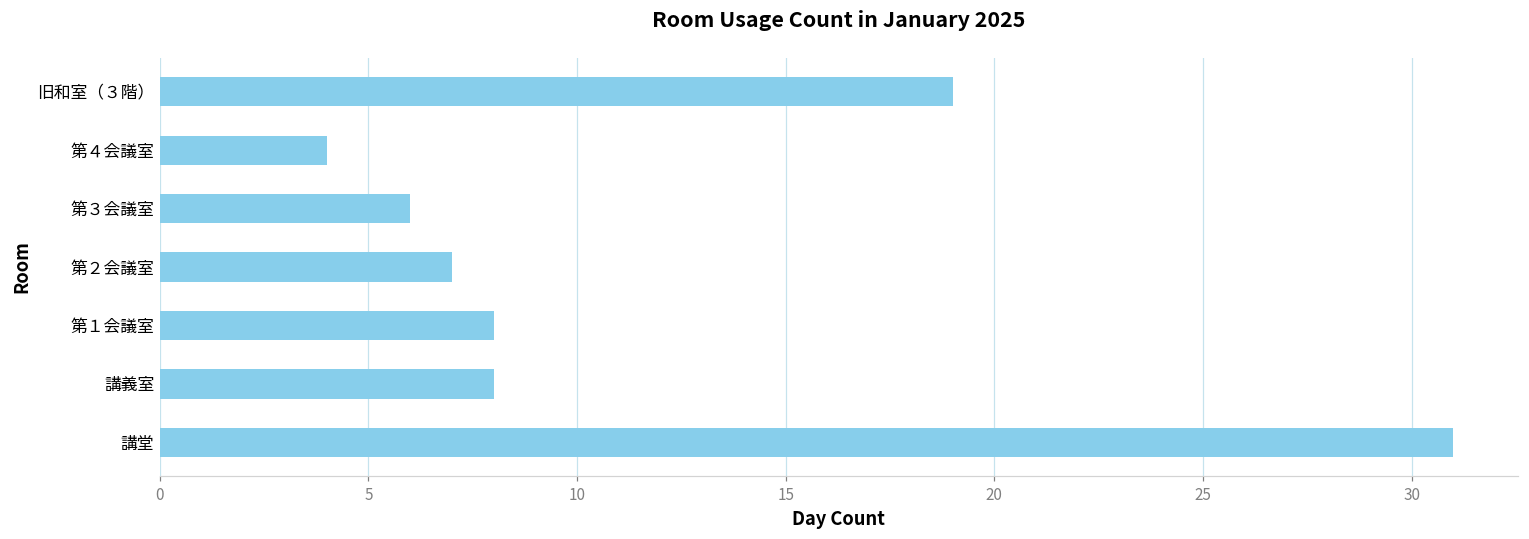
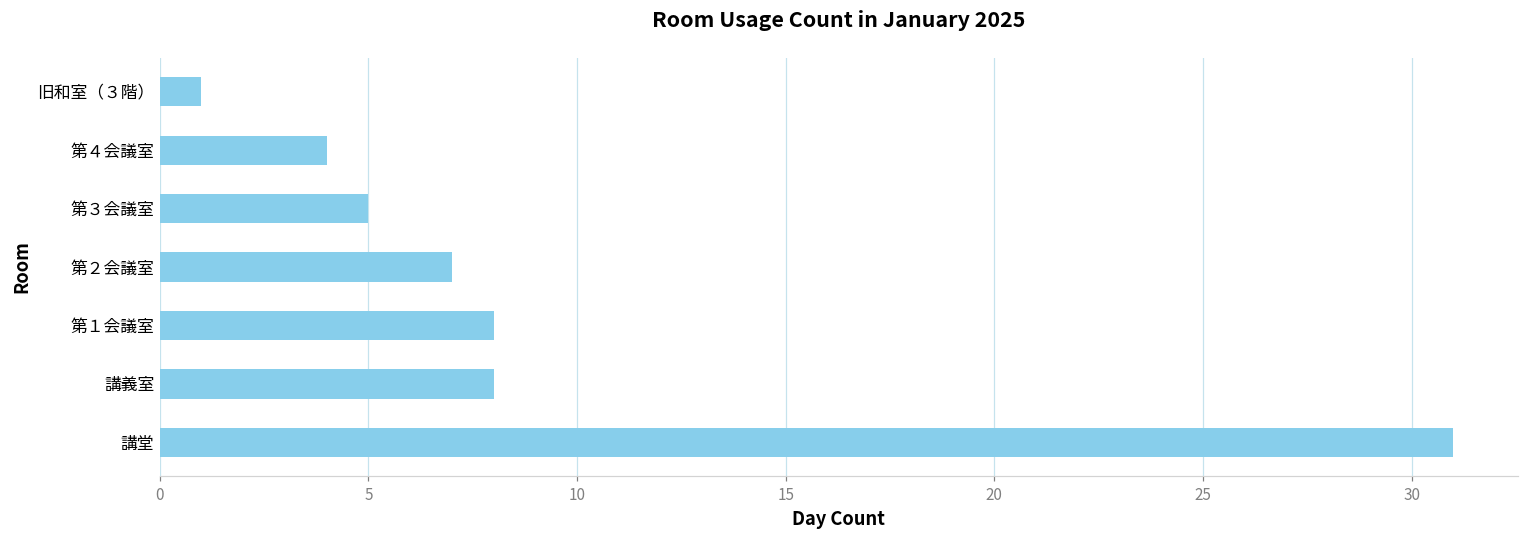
旧和室（３階）: 19 -> 1
第３会議室: 6 -> 5
